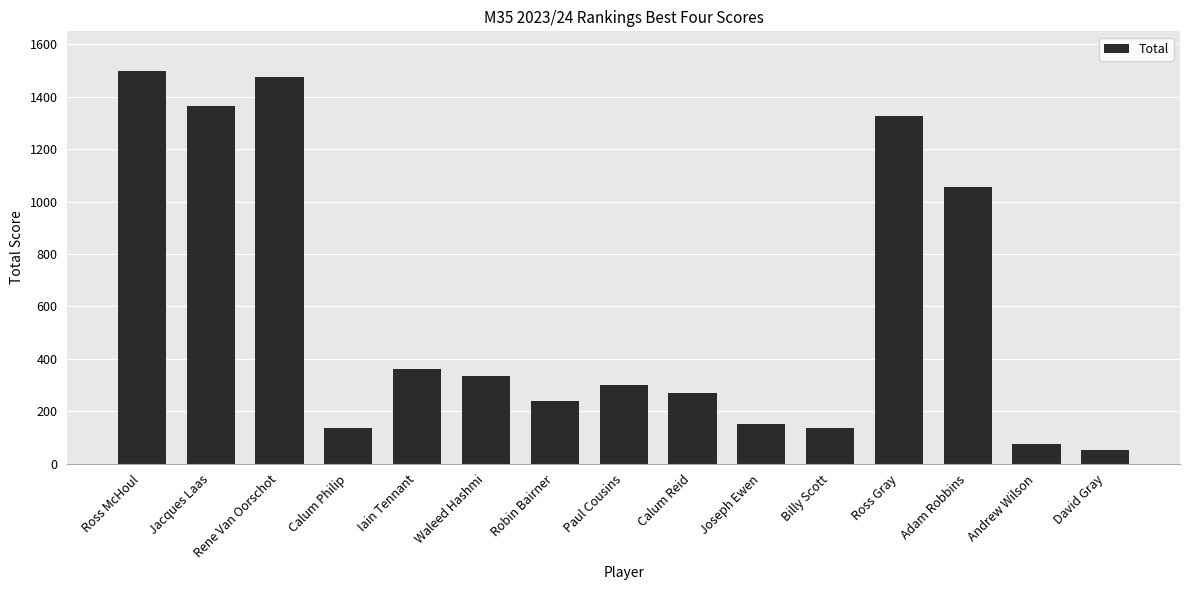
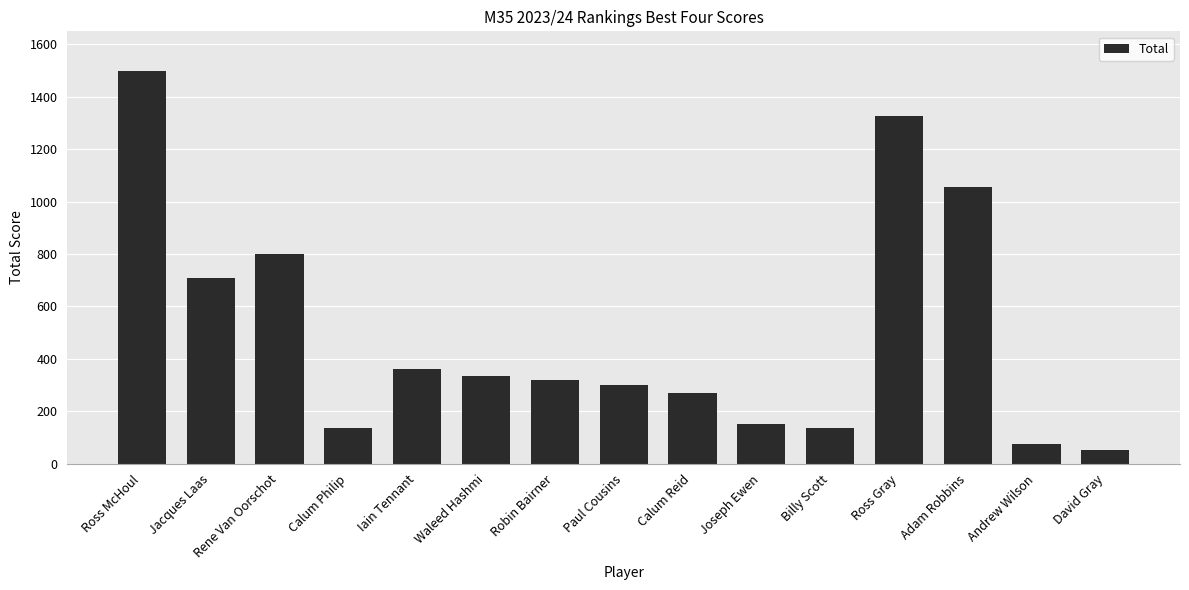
Jacques Laas: 1370 -> 710
Rene Van Oorschot: 1480 -> 800
Robin Bairner: 240 -> 320
